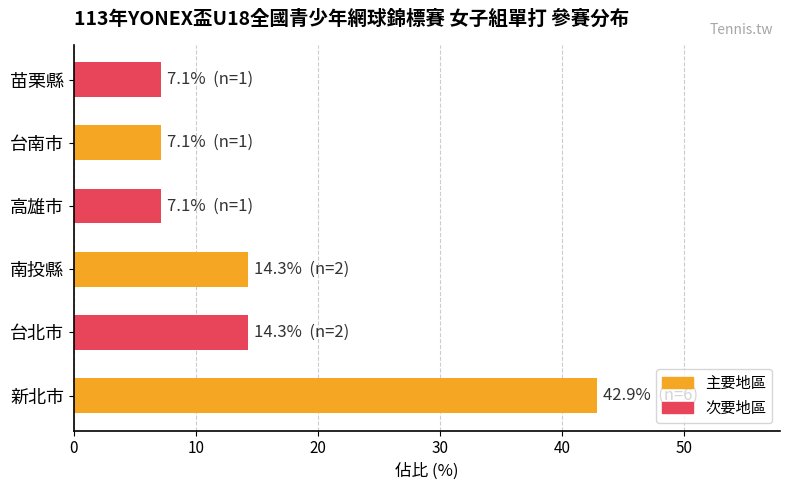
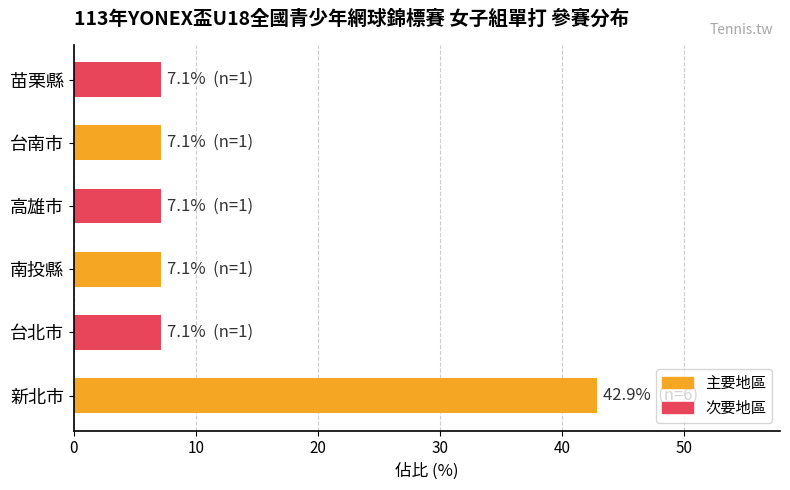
南投縣: 14.3% (n=2) -> 7.1% (n=1)
台北市: 14.3% (n=2) -> 7.1% (n=1)
